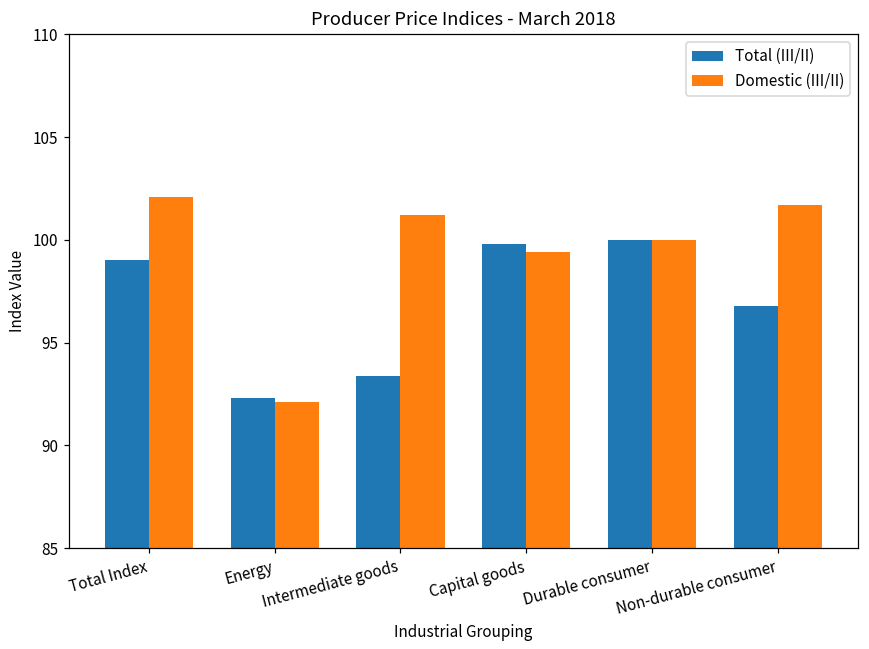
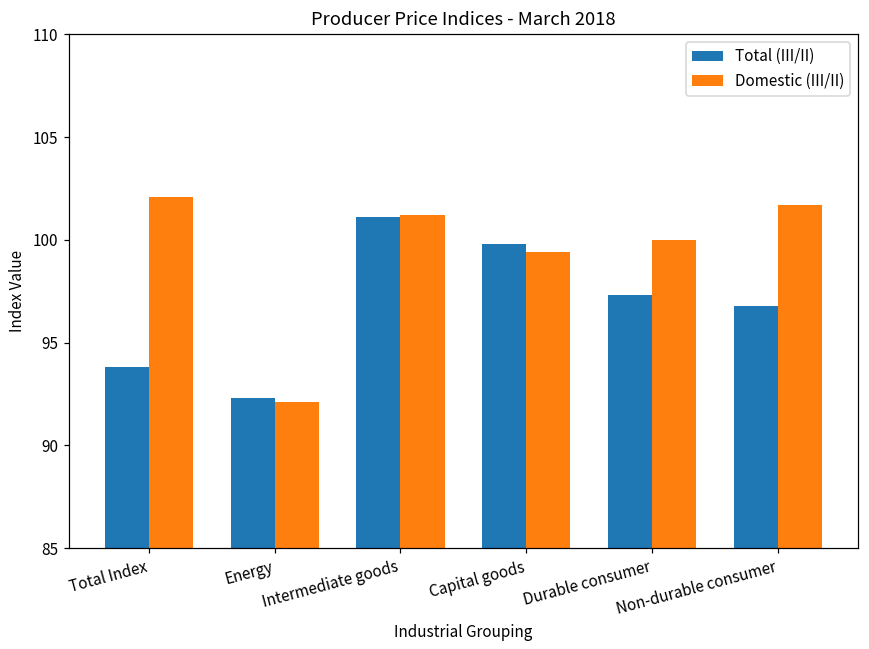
Total (III/II), Total Index: 99.0 -> 93.8
Total (III/II), Intermediate goods: 93.4 -> 101.1
Total (III/II), Durable consumer: 100.0 -> 97.3
